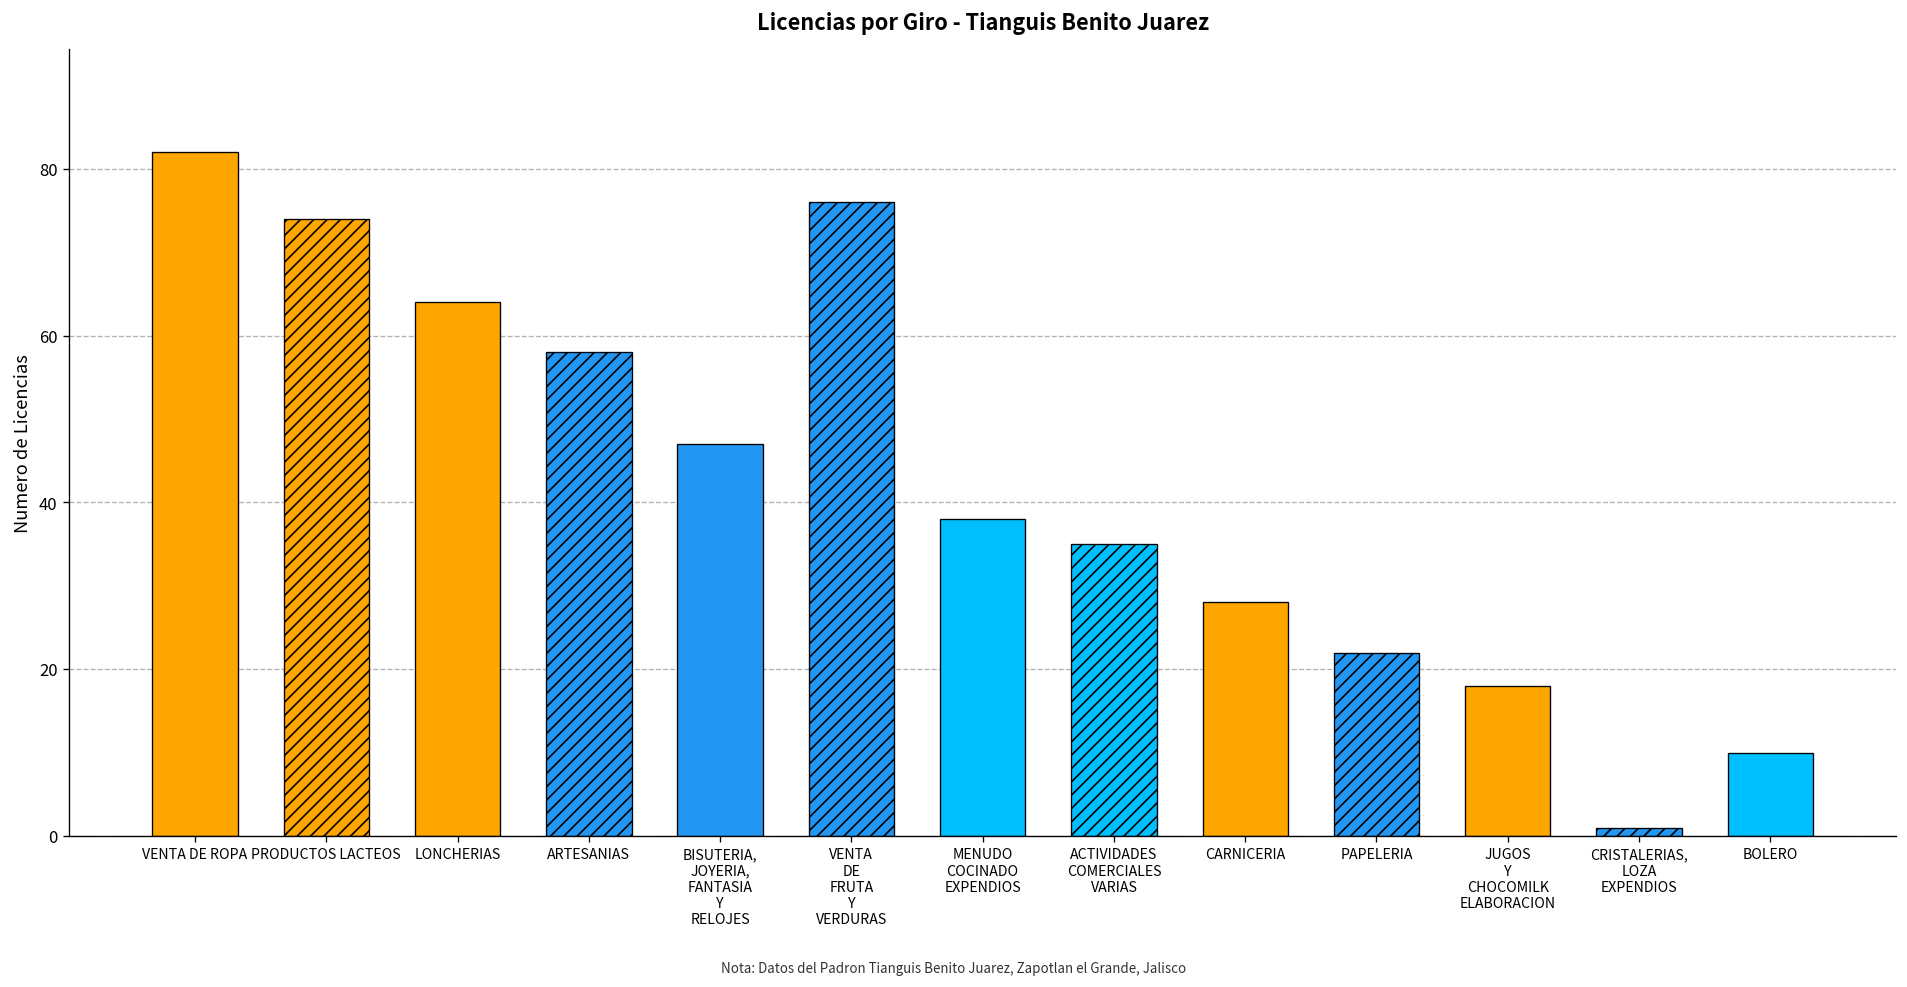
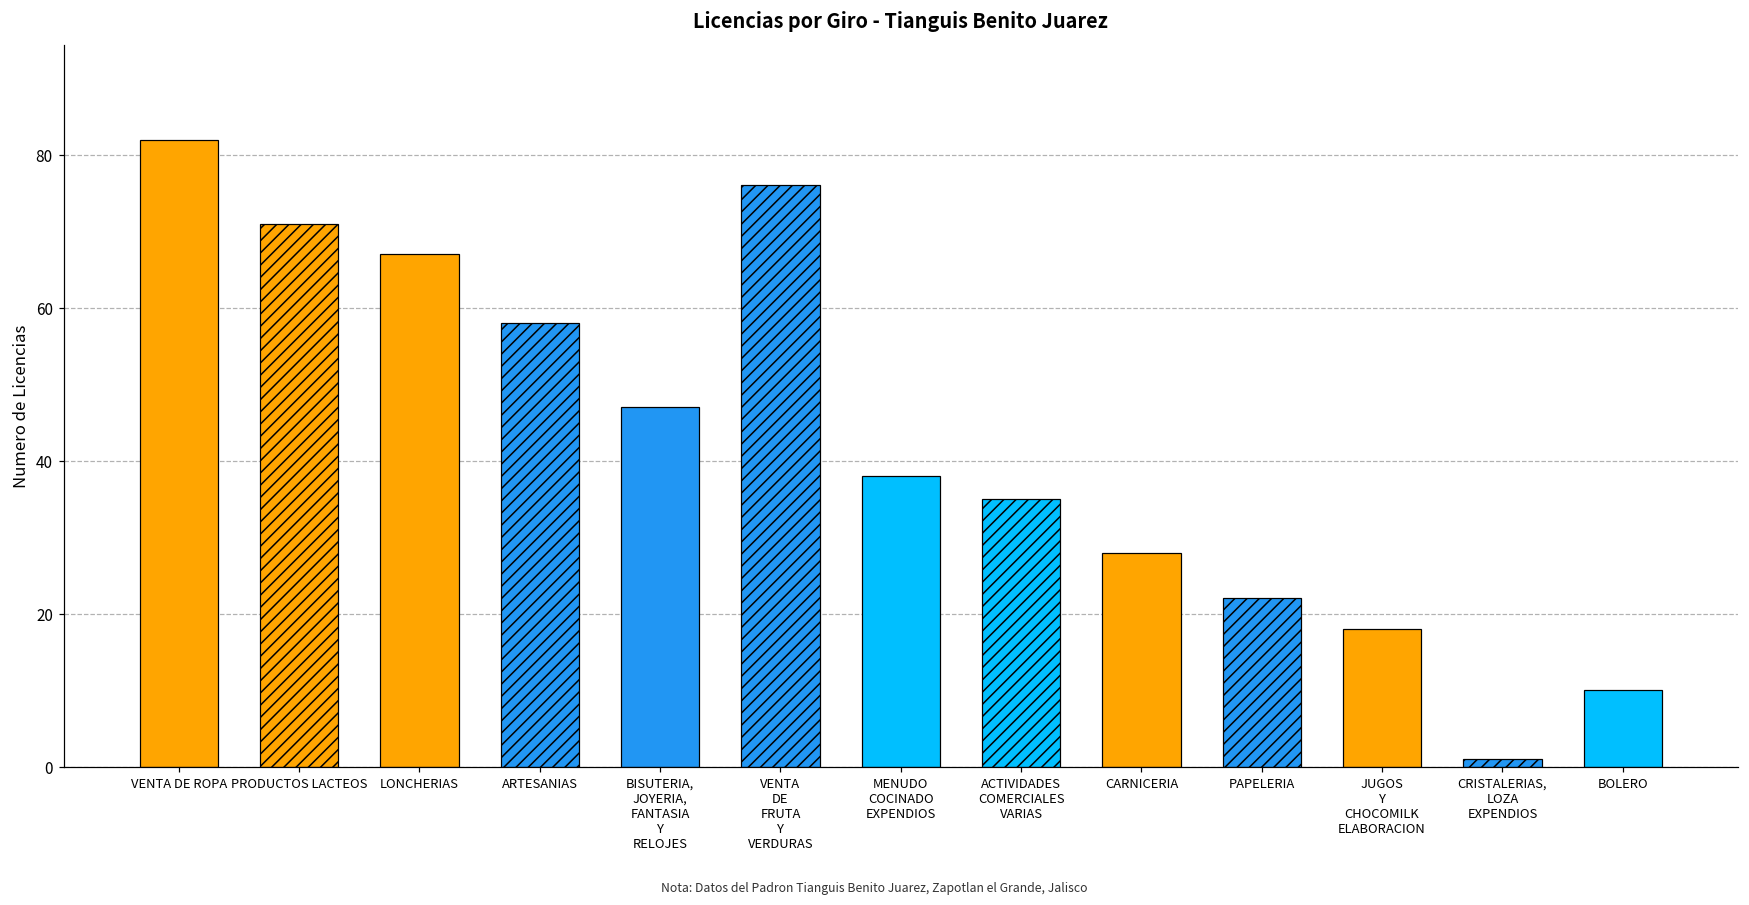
PRODUCTOS LACTEOS: 74 -> 71
LONCHERIAS: 64 -> 67
